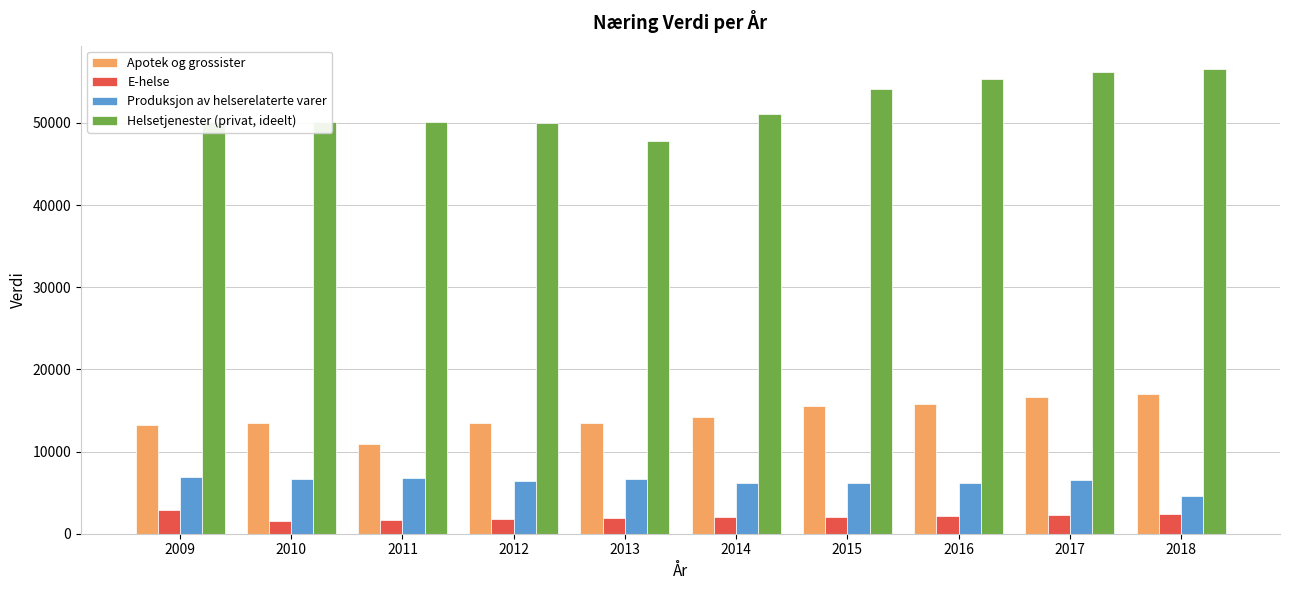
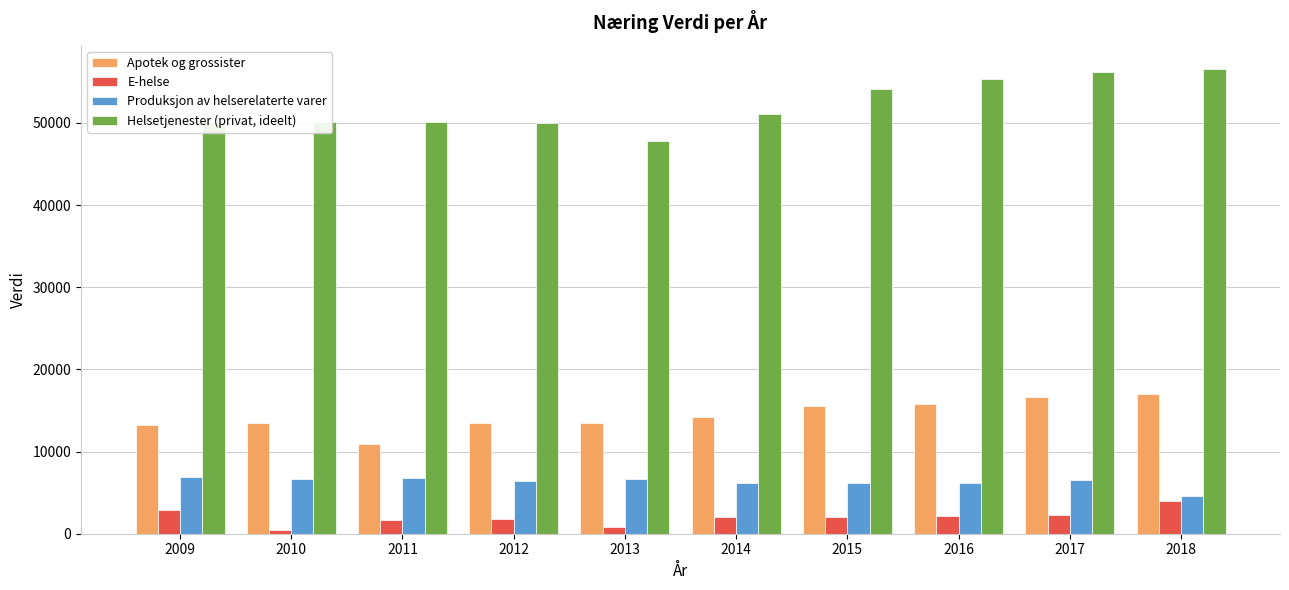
E-helse, 2010: 2000 -> 1000
E-helse, 2013: 2000 -> 1000
E-helse, 2018: 2000 -> 4000
